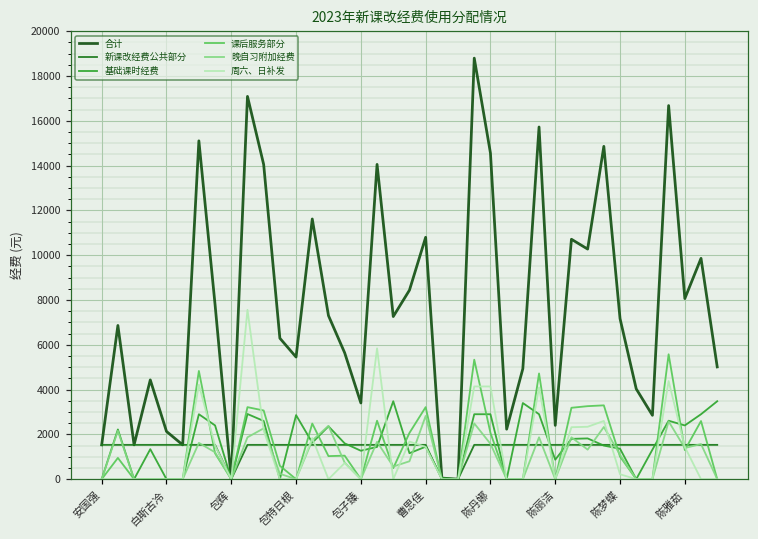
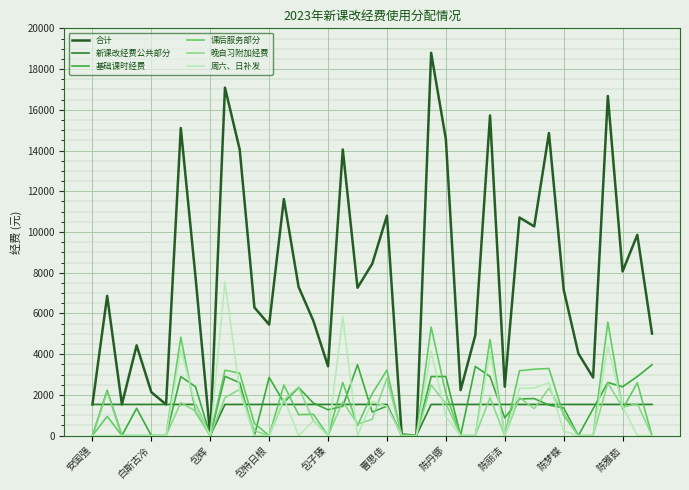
周六、日补发, 陈丹娜: 4100 -> 900
